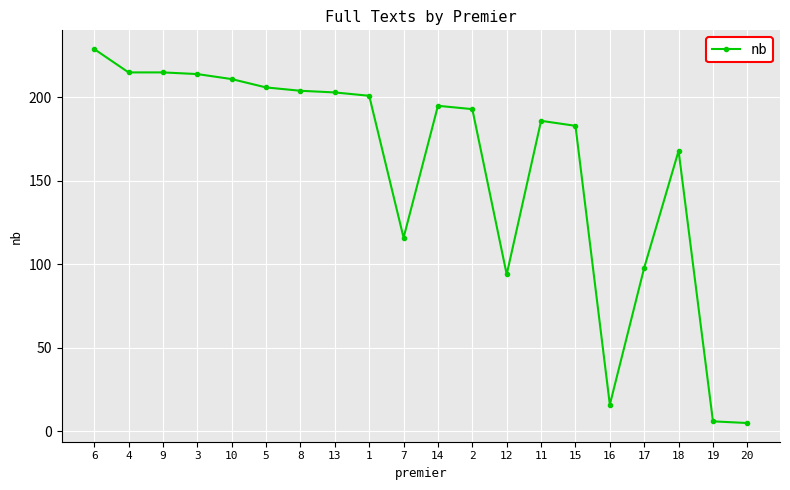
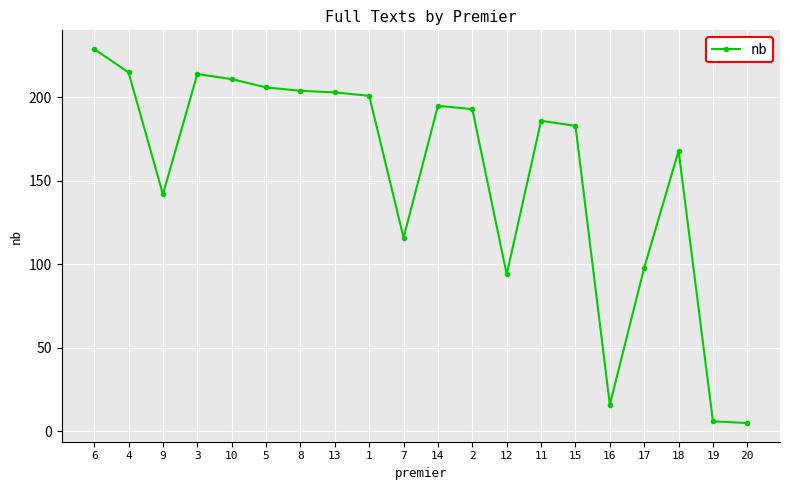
9: 215 -> 142
